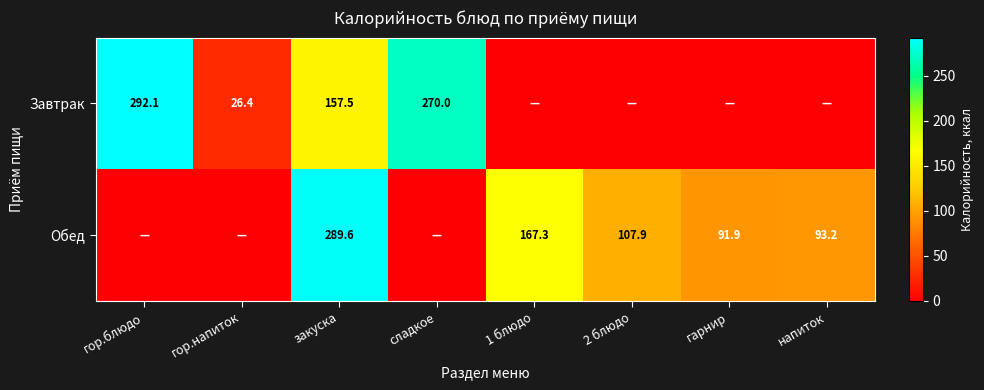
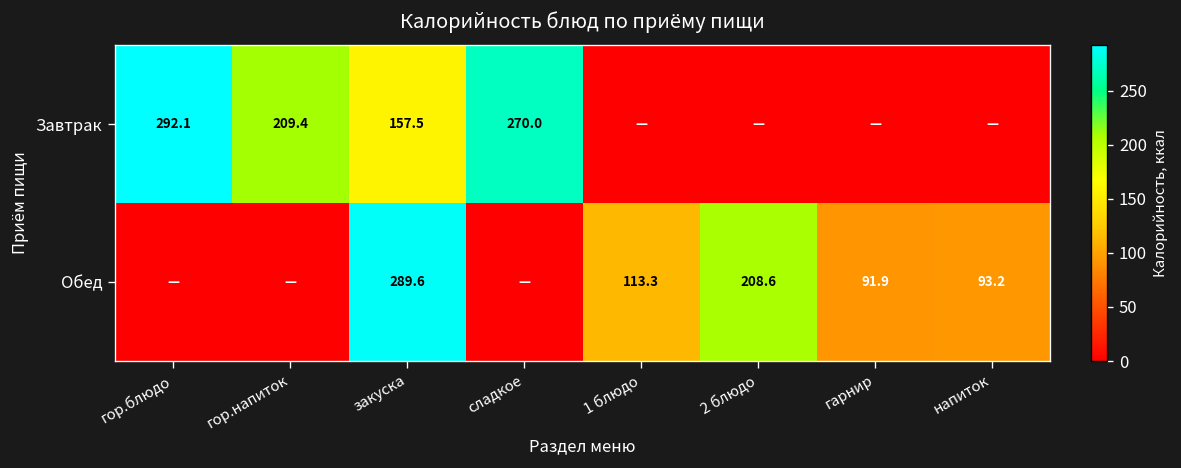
Завтрак, гор.напиток: 26.4 -> 209.4
Обед, 1 блюдо: 167.3 -> 113.3
Обед, 2 блюдо: 107.9 -> 208.6
